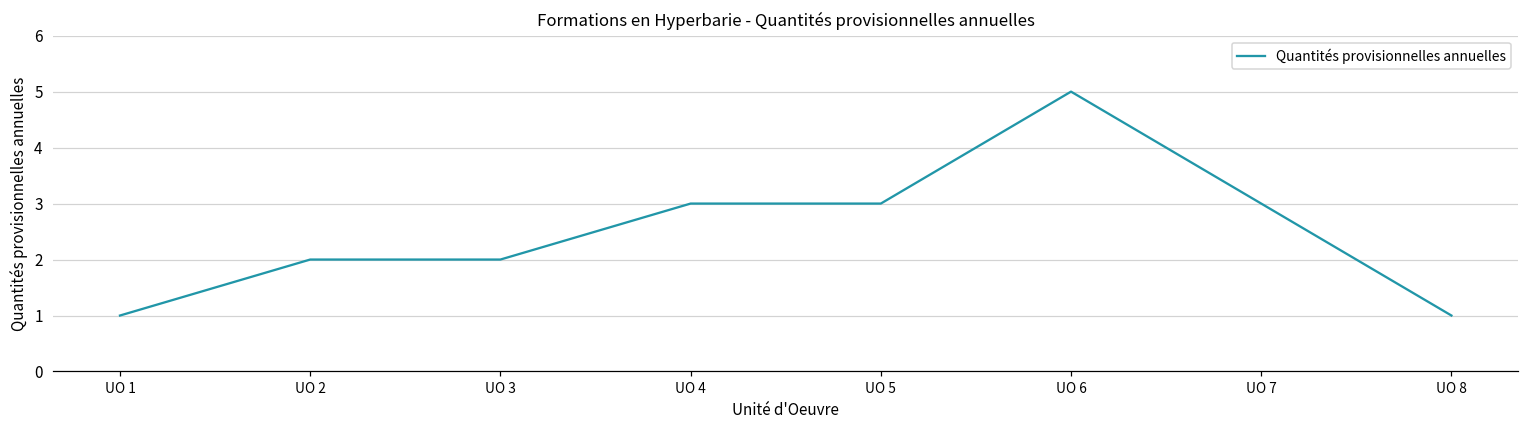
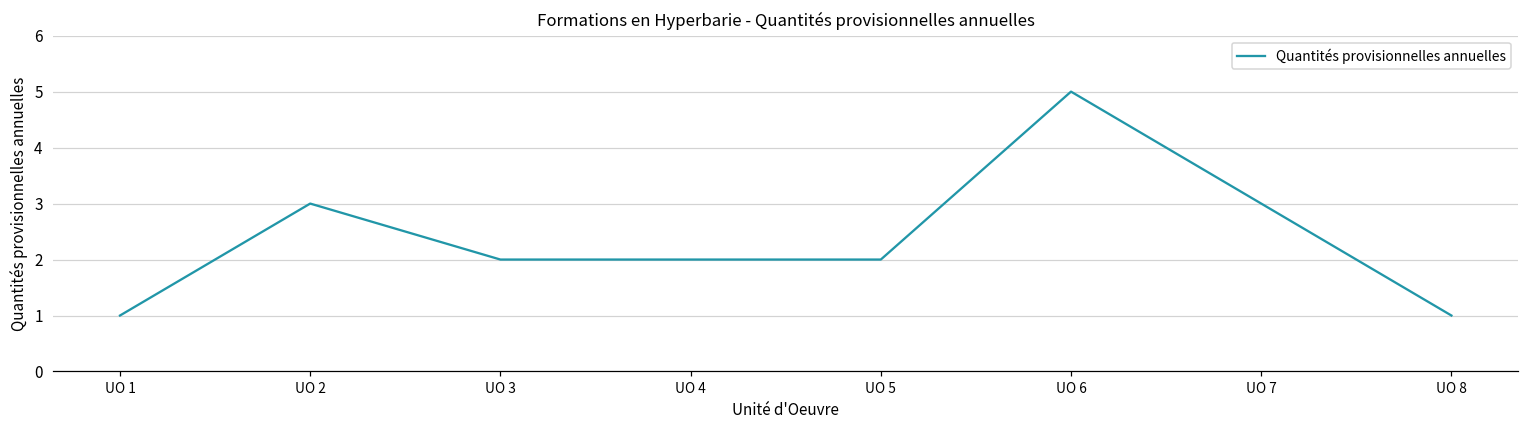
UO 2: 2 -> 3
UO 4: 3 -> 2
UO 5: 3 -> 2
